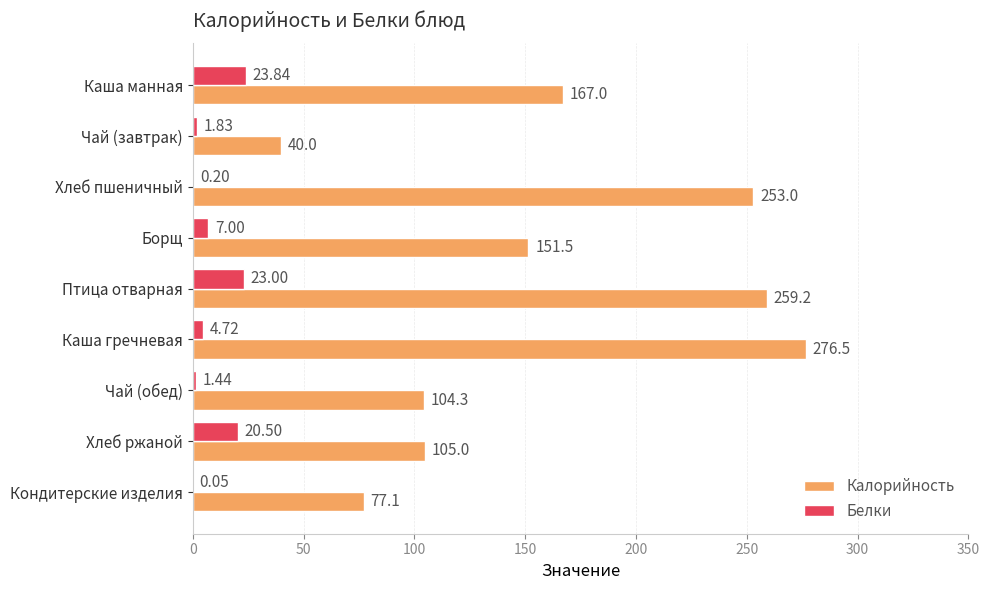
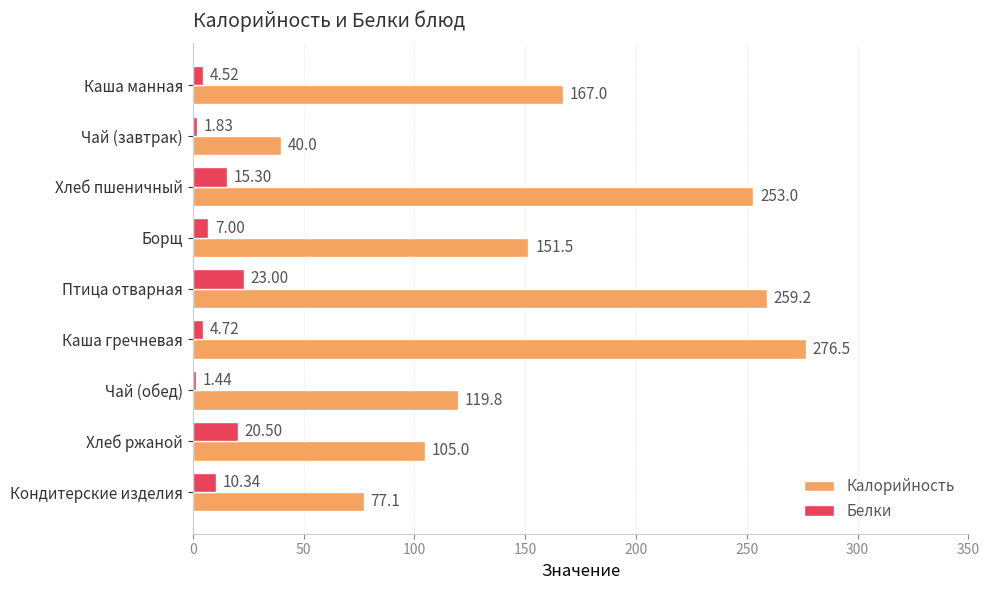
Белки, Каша манная: 23.84 -> 4.52
Белки, Хлеб пшеничный: 0.20 -> 15.30
Калорийность, Чай (обед): 104.3 -> 119.8
Белки, Кондитерские изделия: 0.05 -> 10.34
